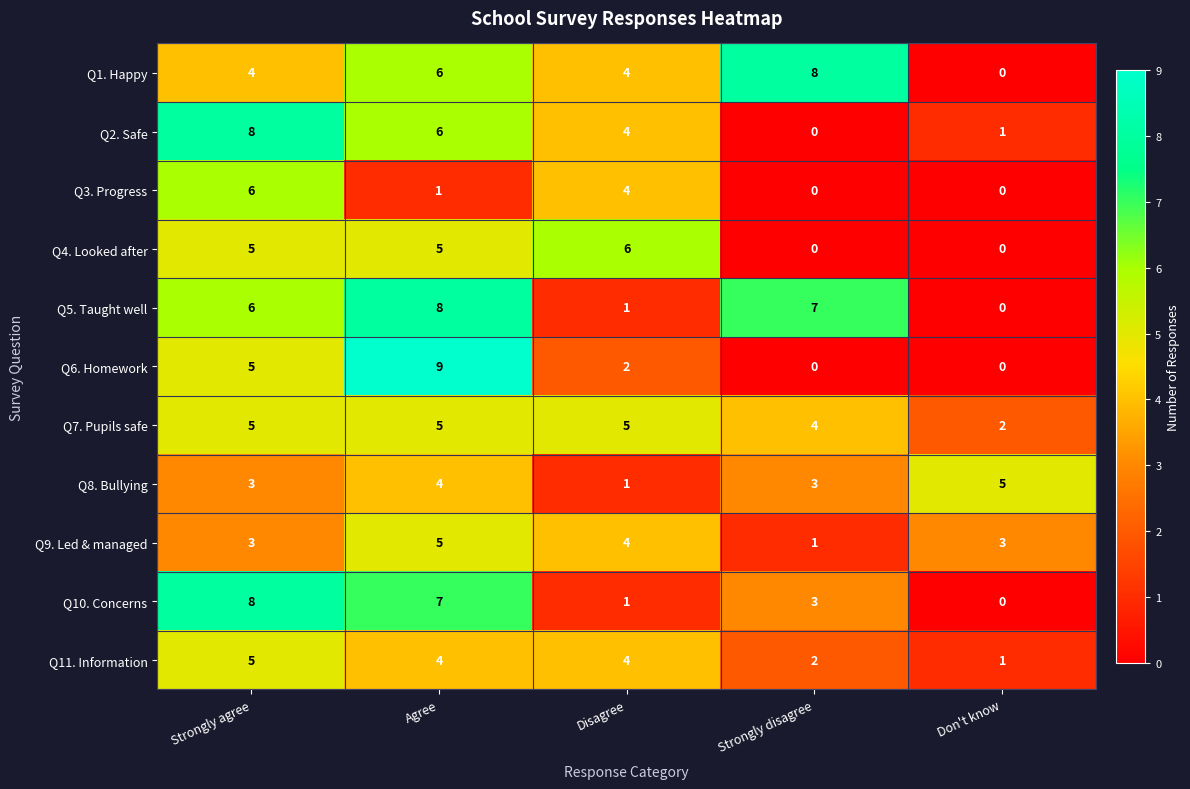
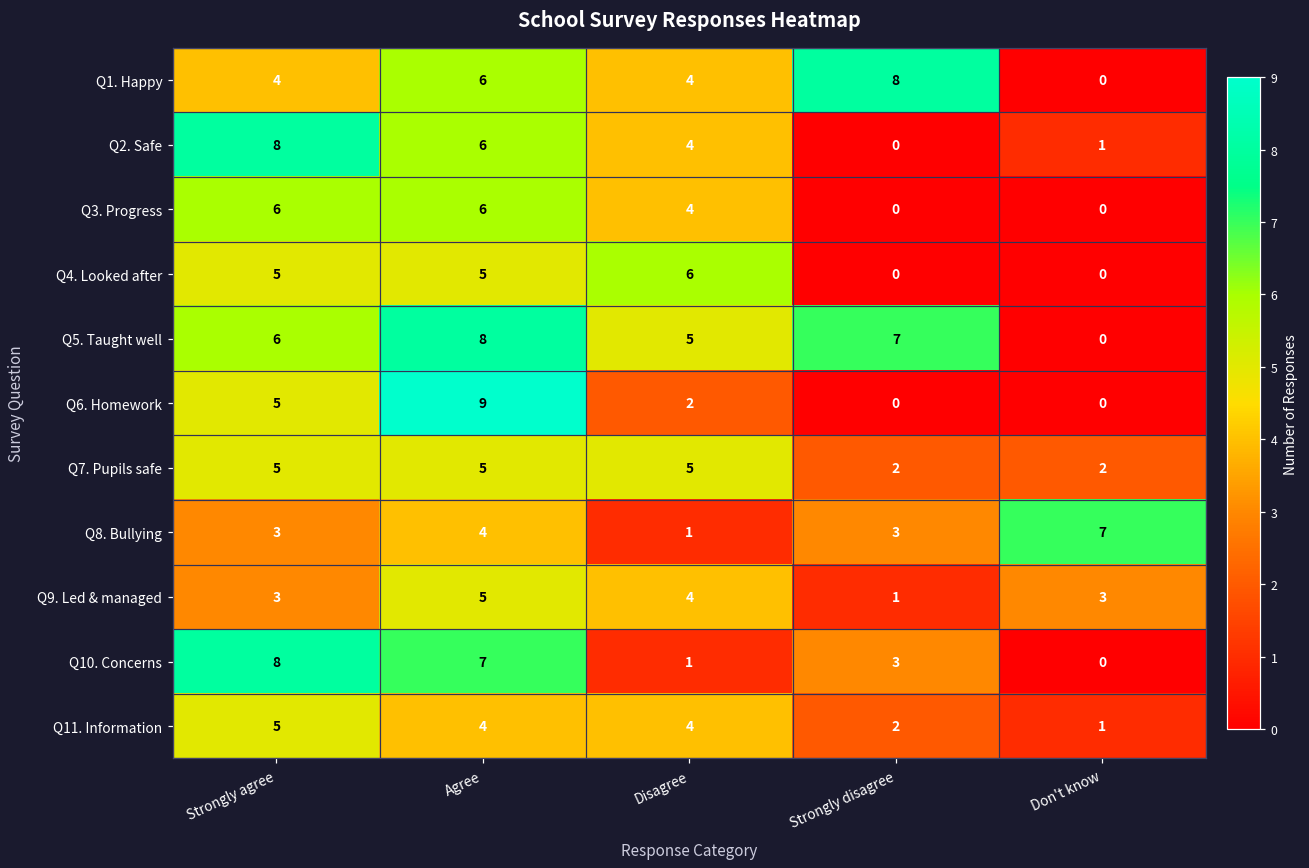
Q3. Progress, Agree: 1 -> 6
Q5. Taught well, Disagree: 1 -> 5
Q7. Pupils safe, Strongly disagree: 4 -> 2
Q8. Bullying, Don't know: 5 -> 7
